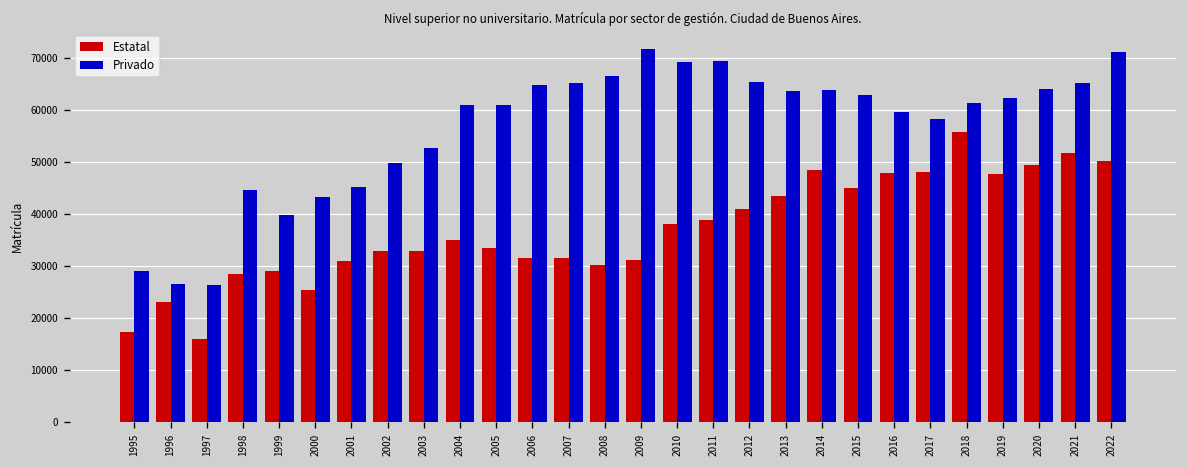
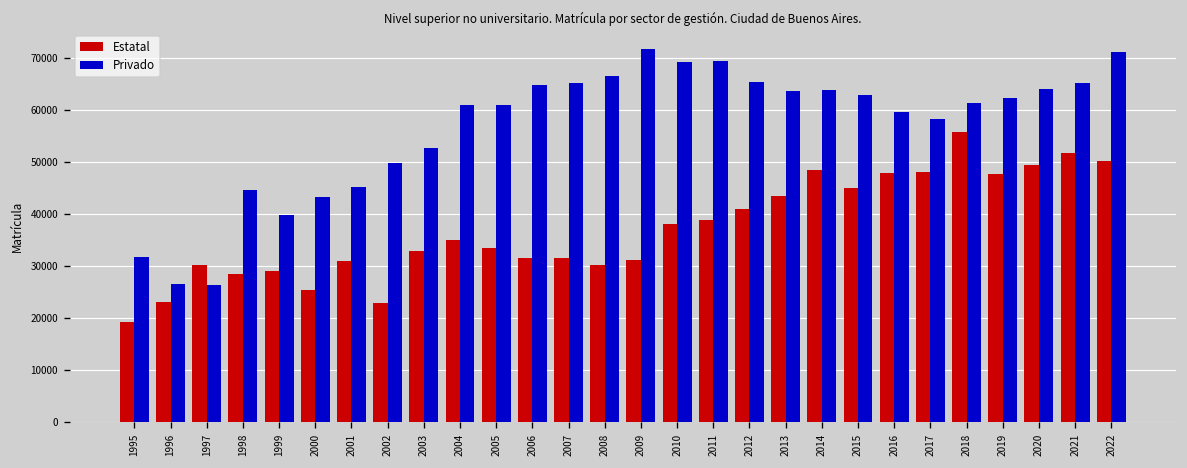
Estatal, 1995: 17000 -> 19000
Privado, 1995: 29000 -> 32000
Estatal, 1997: 16000 -> 30000
Estatal, 2002: 33000 -> 23000
